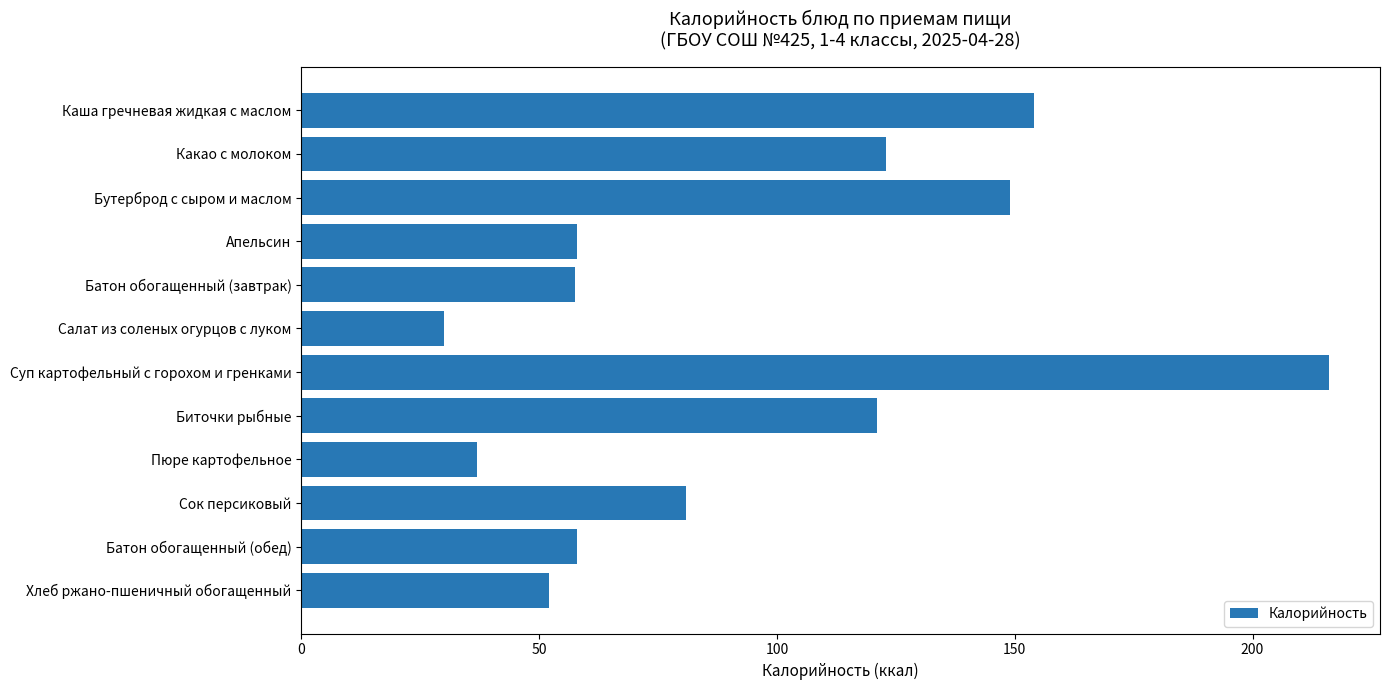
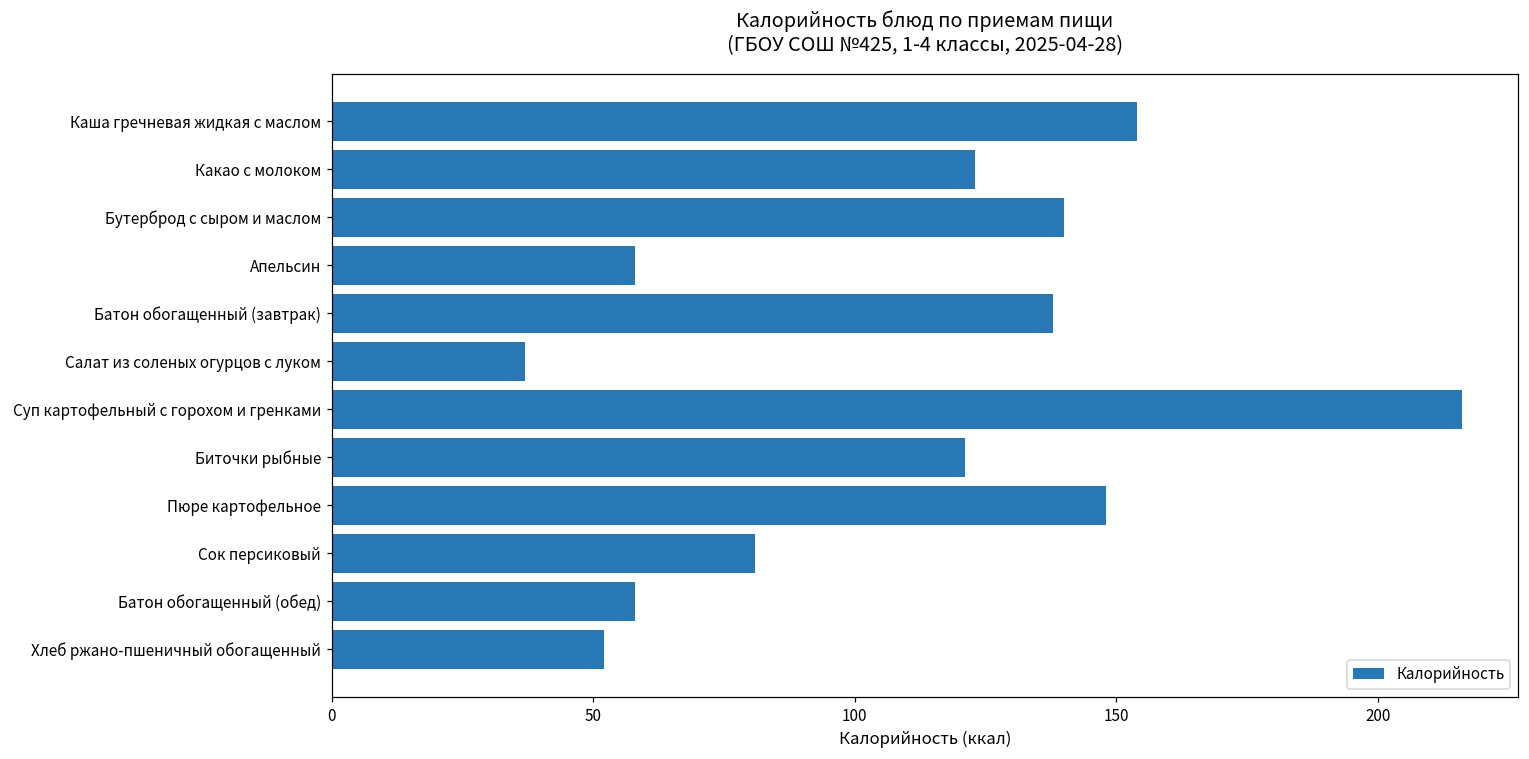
Бутерброд с сыром и маслом: 149 -> 140
Батон обогащенный (завтрак): 58 -> 138
Салат из соленых огурцов с луком: 30 -> 37
Пюре картофельное: 37 -> 148
